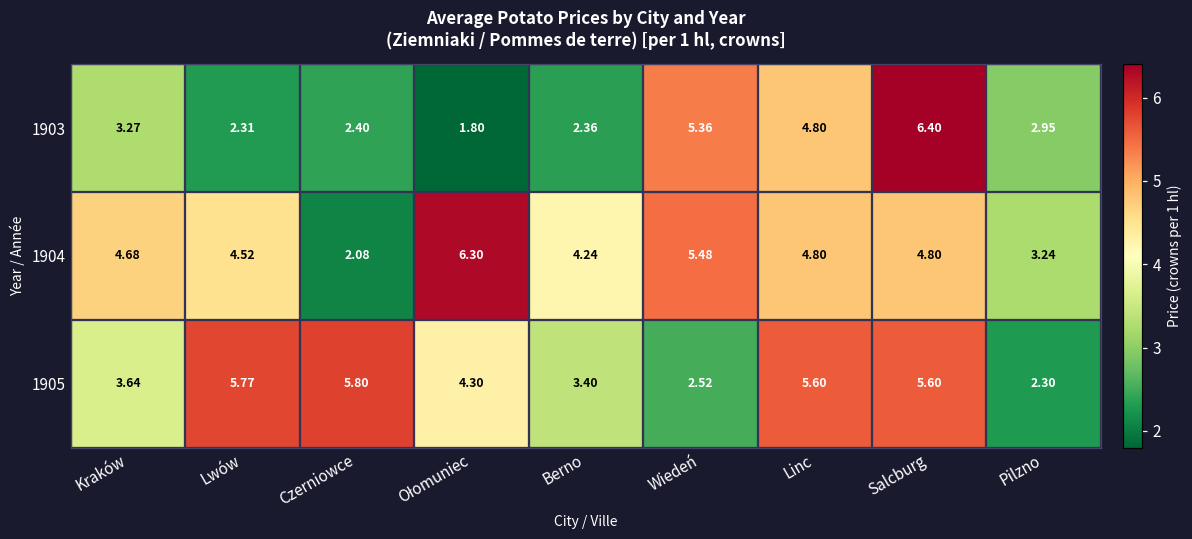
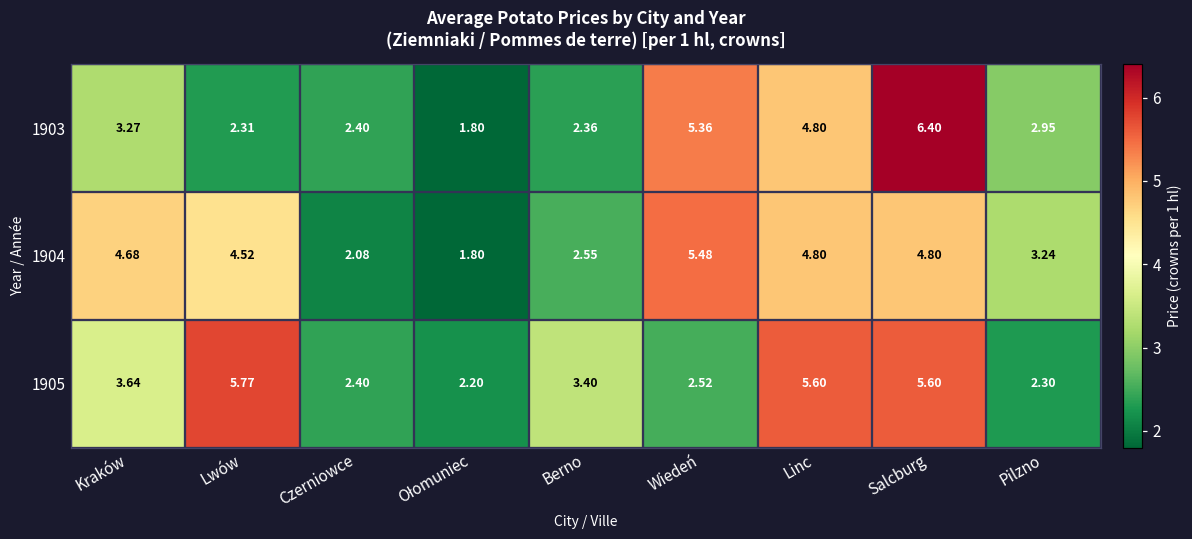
1904, Ołomuniec: 6.30 -> 1.80
1904, Berno: 4.24 -> 2.55
1905, Czerniowce: 5.80 -> 2.40
1905, Ołomuniec: 4.30 -> 2.20
